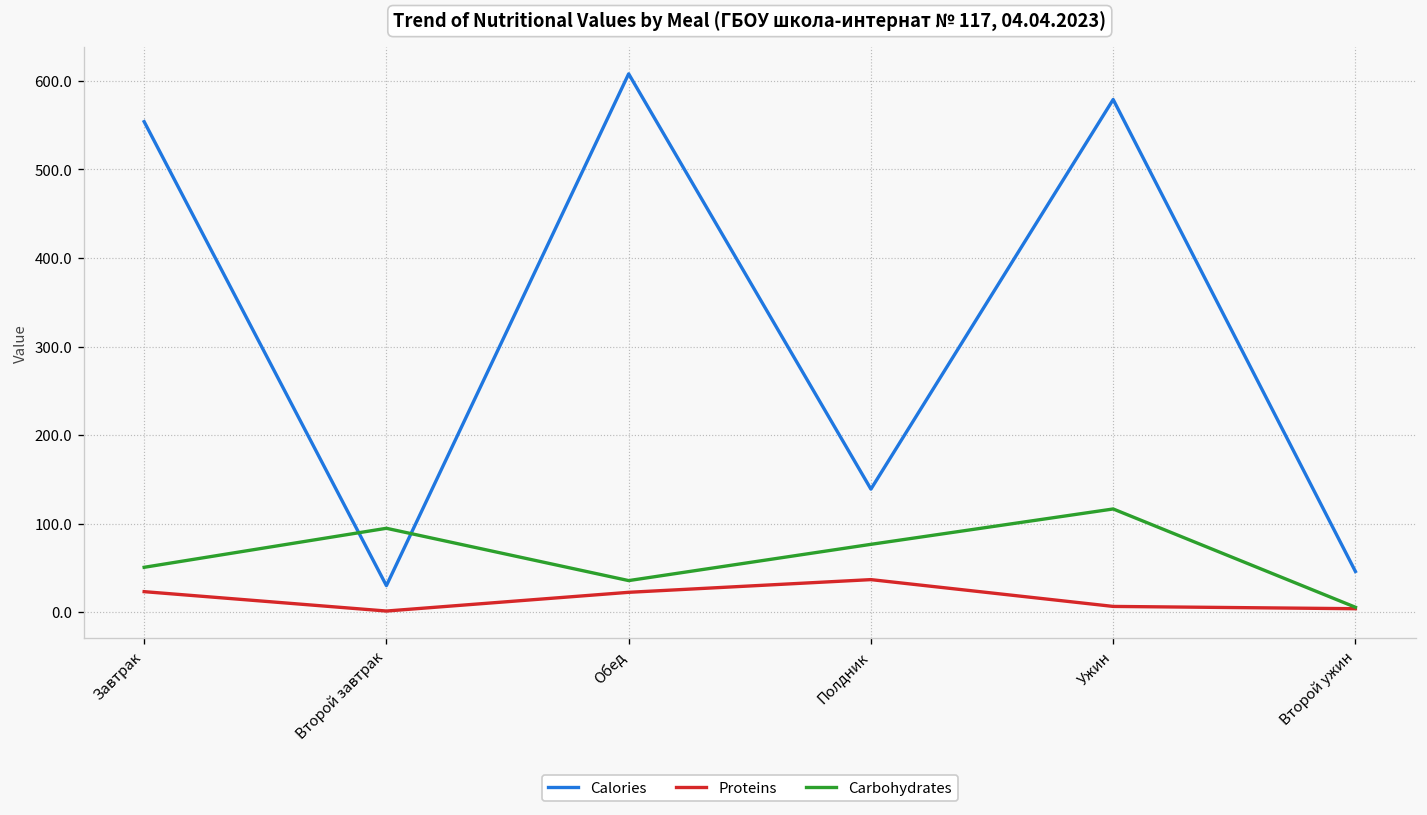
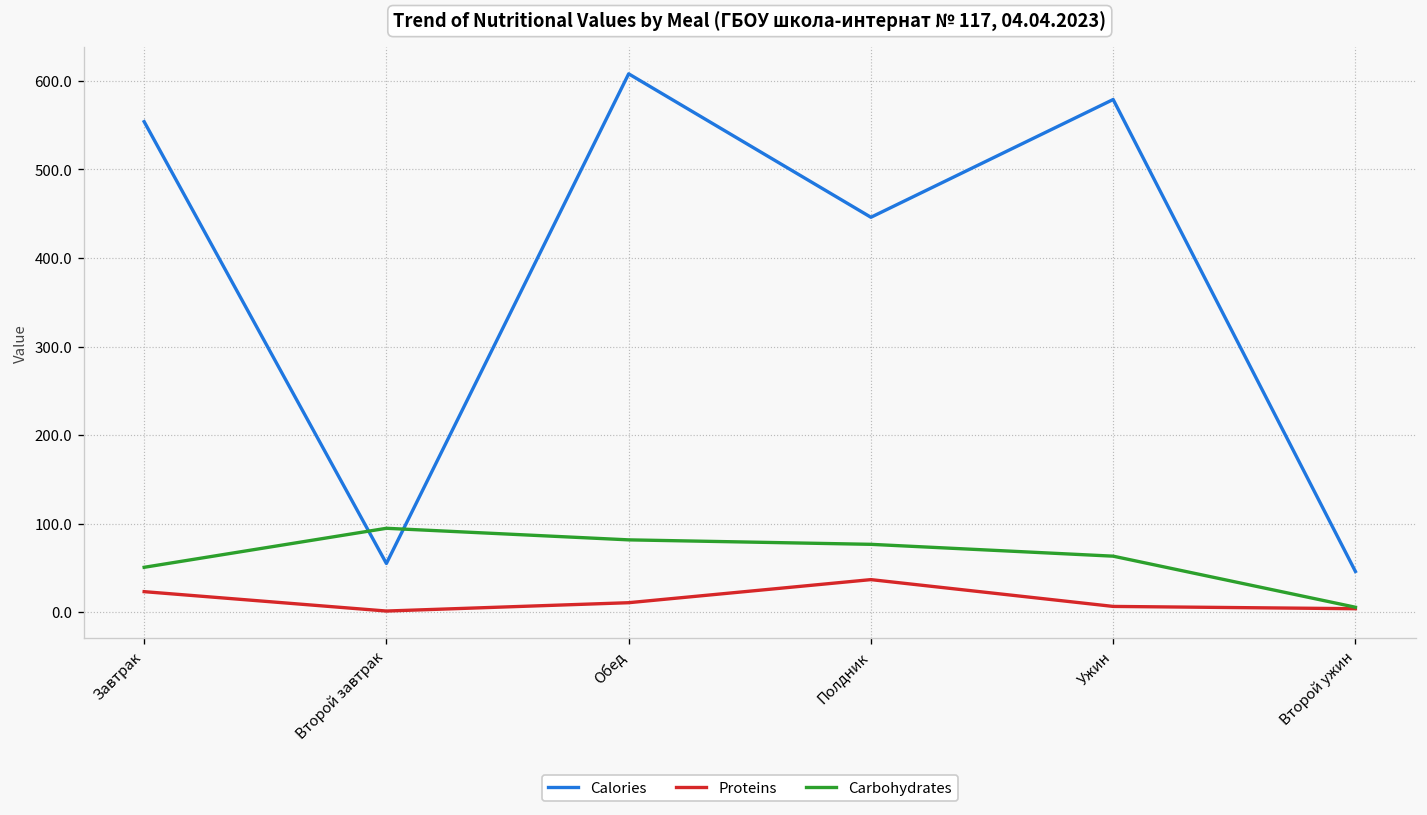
Calories, Второй завтрак: 30 -> 60
Proteins, Обед: 20 -> 10
Carbohydrates, Обед: 40 -> 80
Calories, Полдник: 140 -> 450
Carbohydrates, Ужин: 120 -> 60
